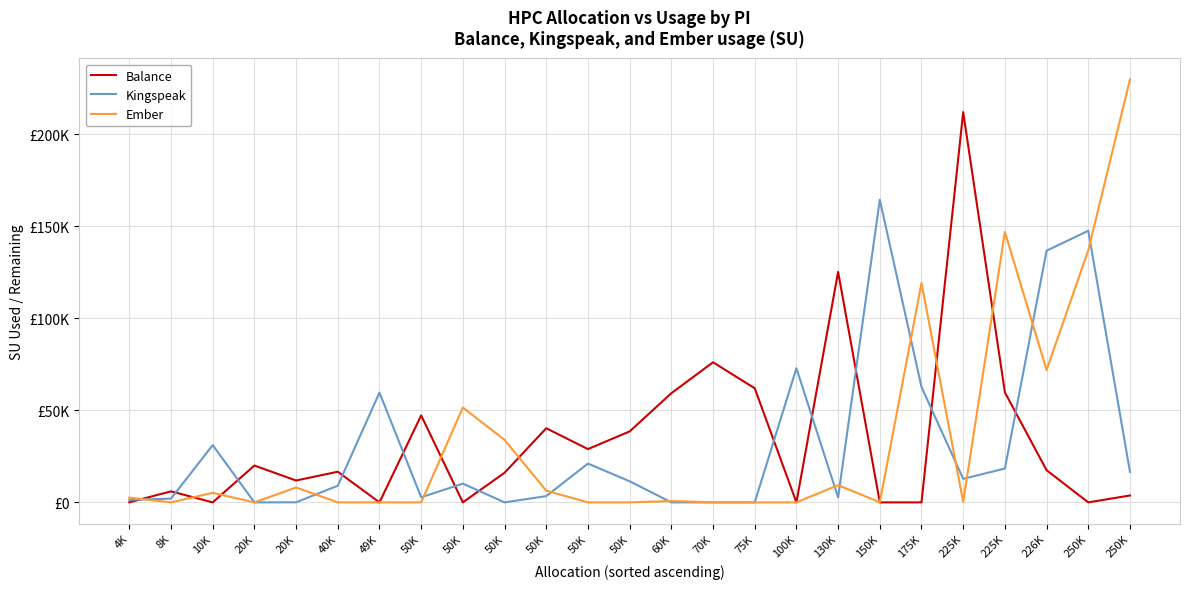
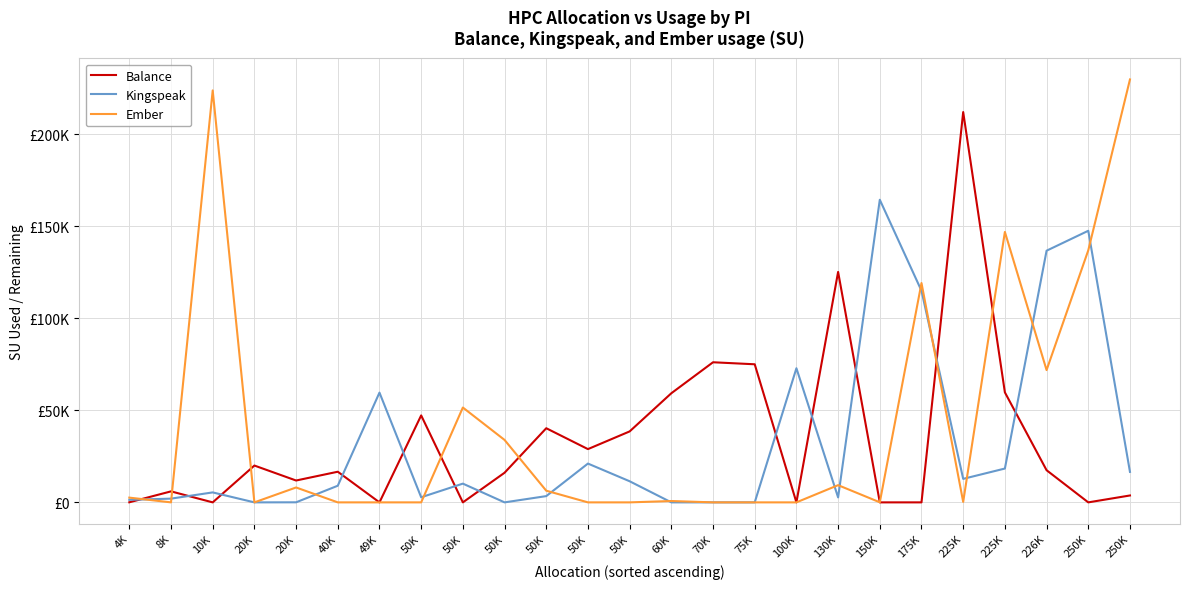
Kingspeak, 10K: £31000 -> £5000
Ember, 10K: £5000 -> £224000
Balance, 75K: £62000 -> £75000
Kingspeak, 175K: £63000 -> £115000
